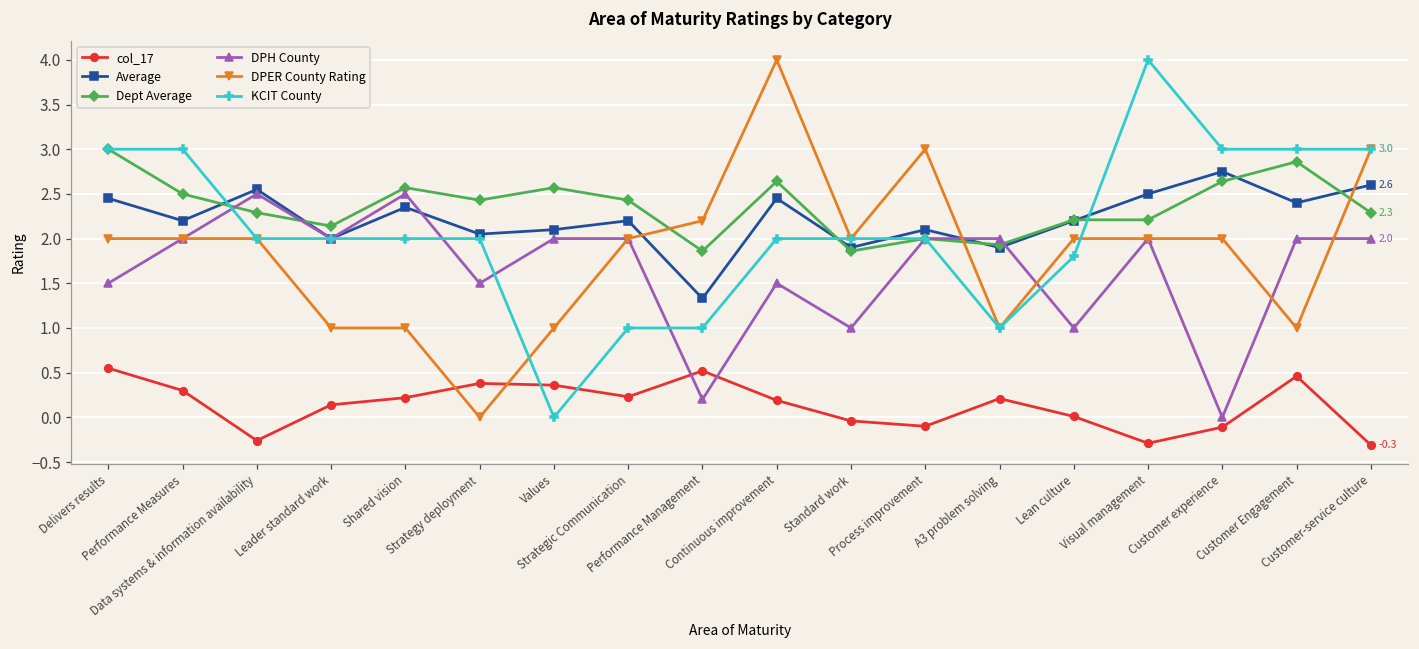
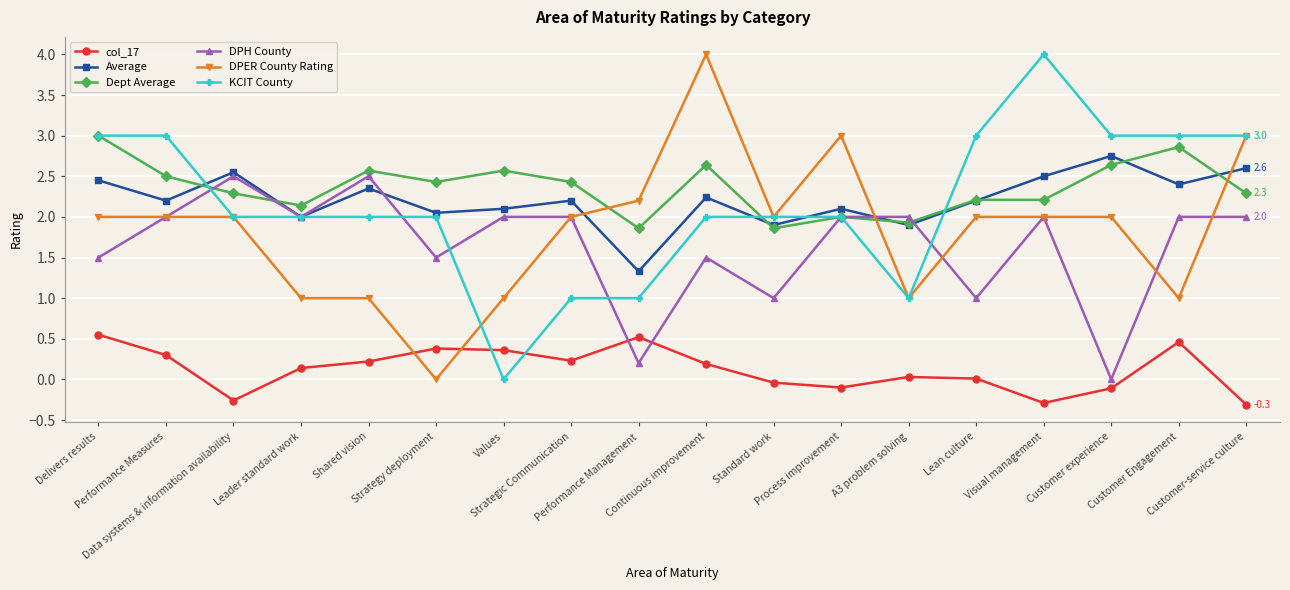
Average, Continuous improvement: 2.5 -> 2.2
col_17, A3 problem solving: 0.2 -> 0.0
KCIT County, Lean culture: 1.8 -> 3.0
